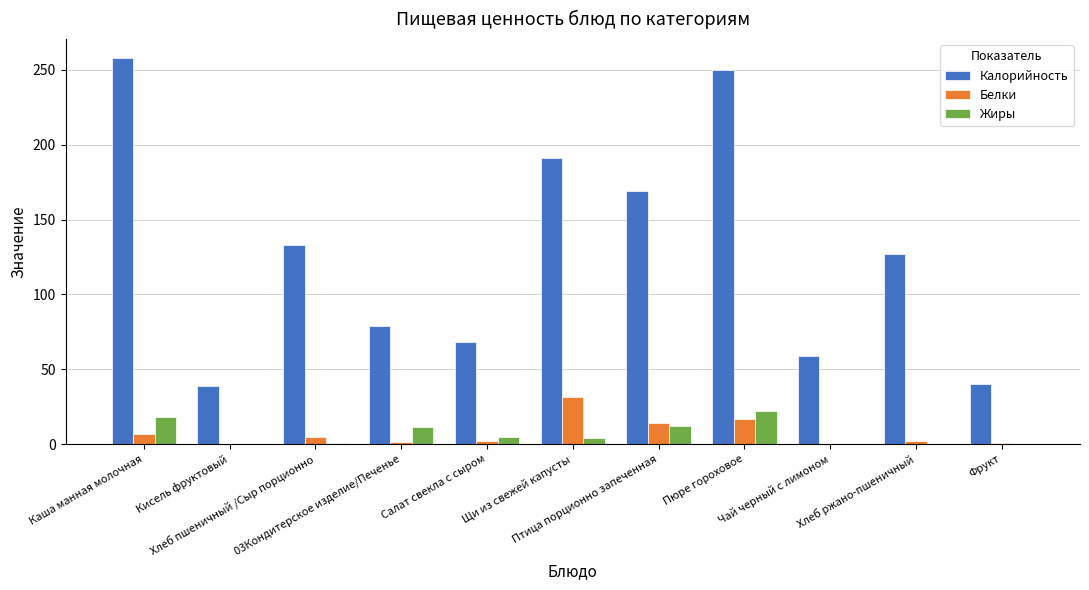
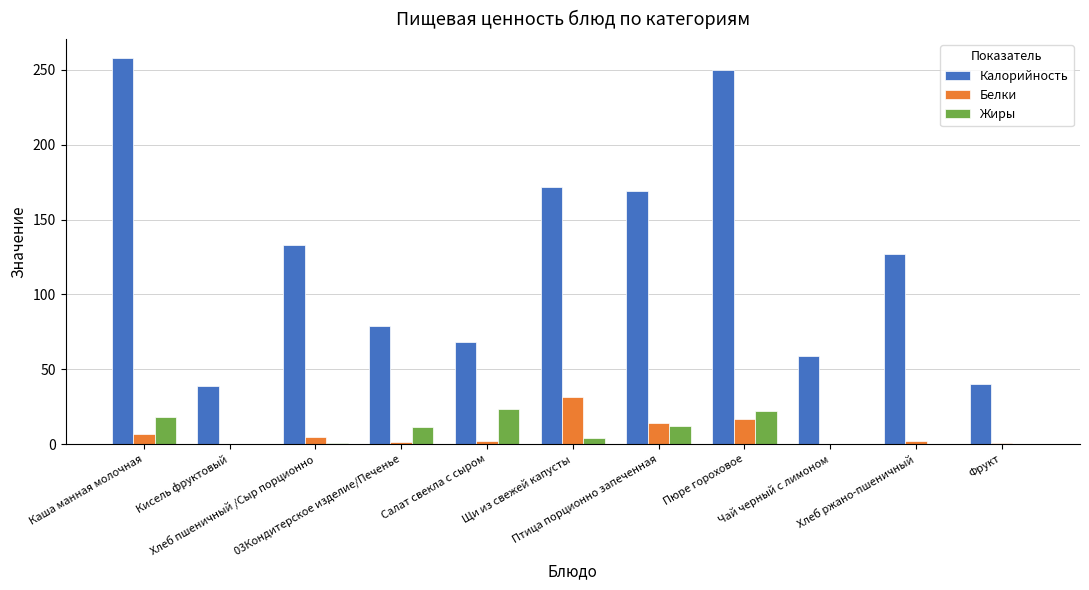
Жиры, Салат свекла с сыром: 5 -> 23
Калорийность, Щи из свежей капусты: 191 -> 172
